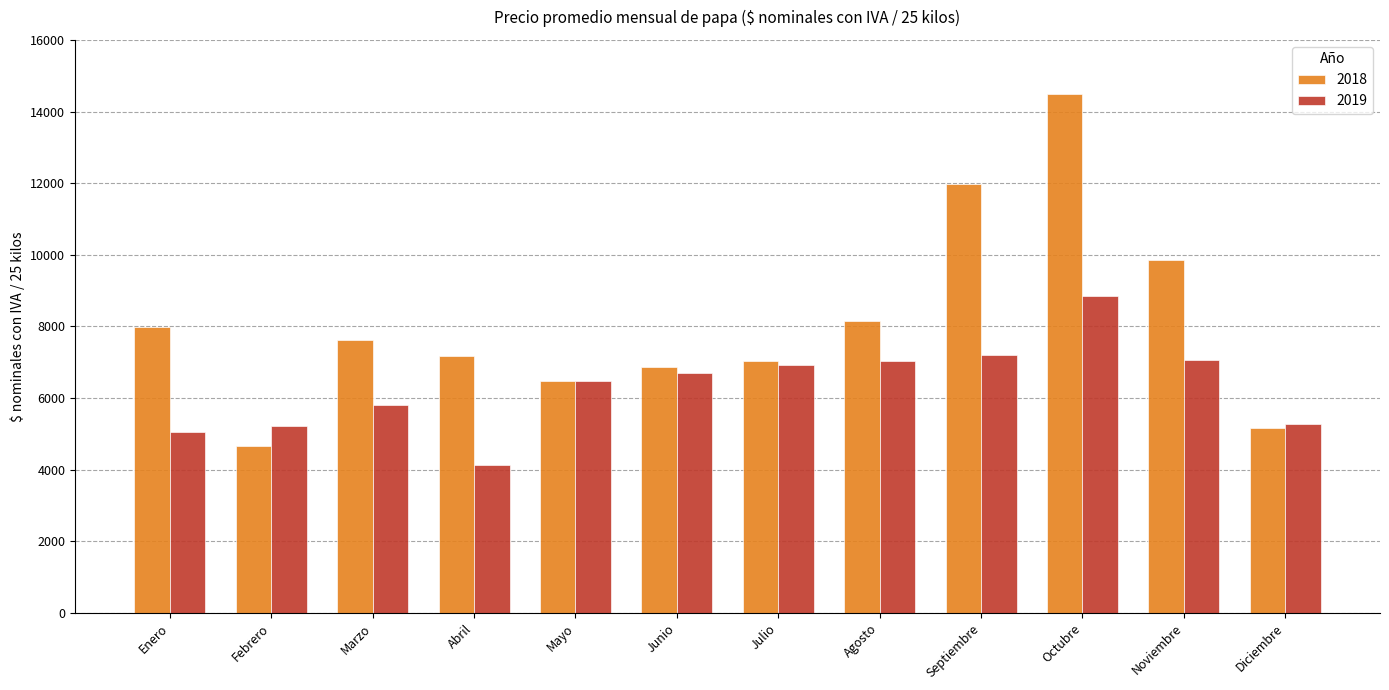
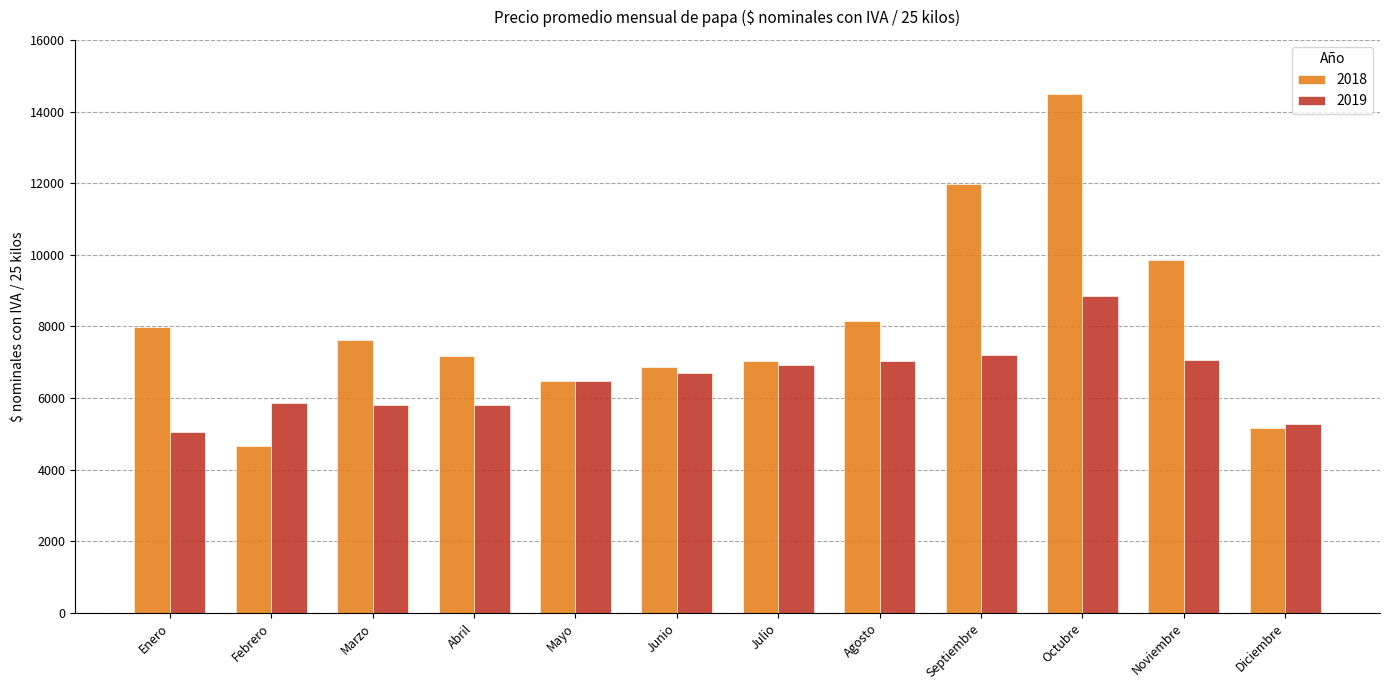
2019, Febrero: 5200 -> 5900
2019, Abril: 4100 -> 5800
